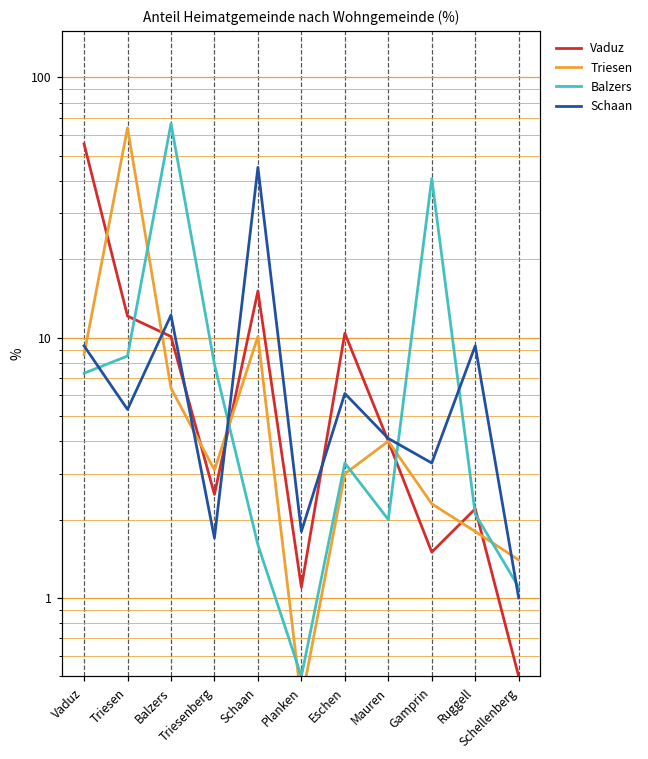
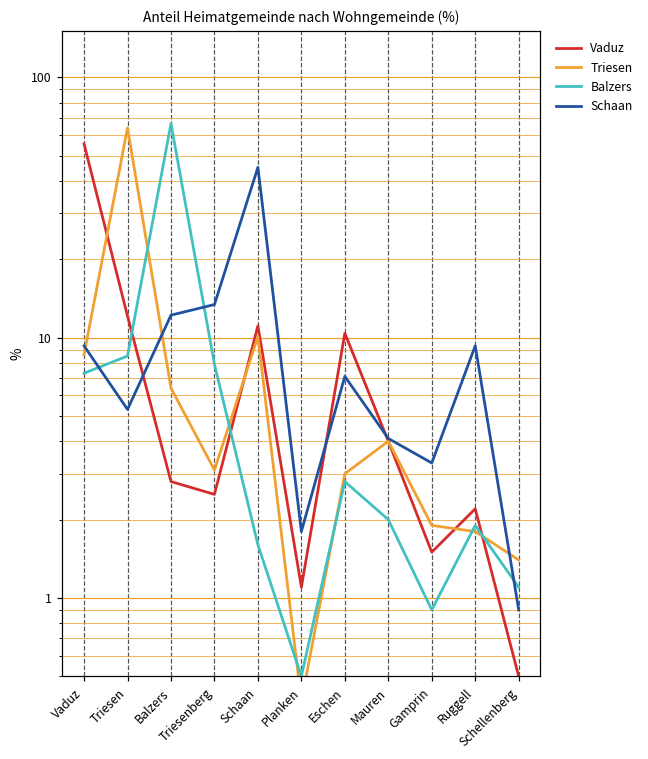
Vaduz, Balzers: 10.1 -> 2.8
Schaan, Triesenberg: 1.7 -> 13
Vaduz, Schaan: 15 -> 11
Balzers, Eschen: 3.3 -> 2.8
Schaan, Eschen: 6.1 -> 7.1
Triesen, Gamprin: 2.3 -> 1.9
Balzers, Gamprin: 41 -> 0.9
Balzers, Ruggell: 2.1 -> 1.9
Schaan, Schellenberg: 1.0 -> 0.9
